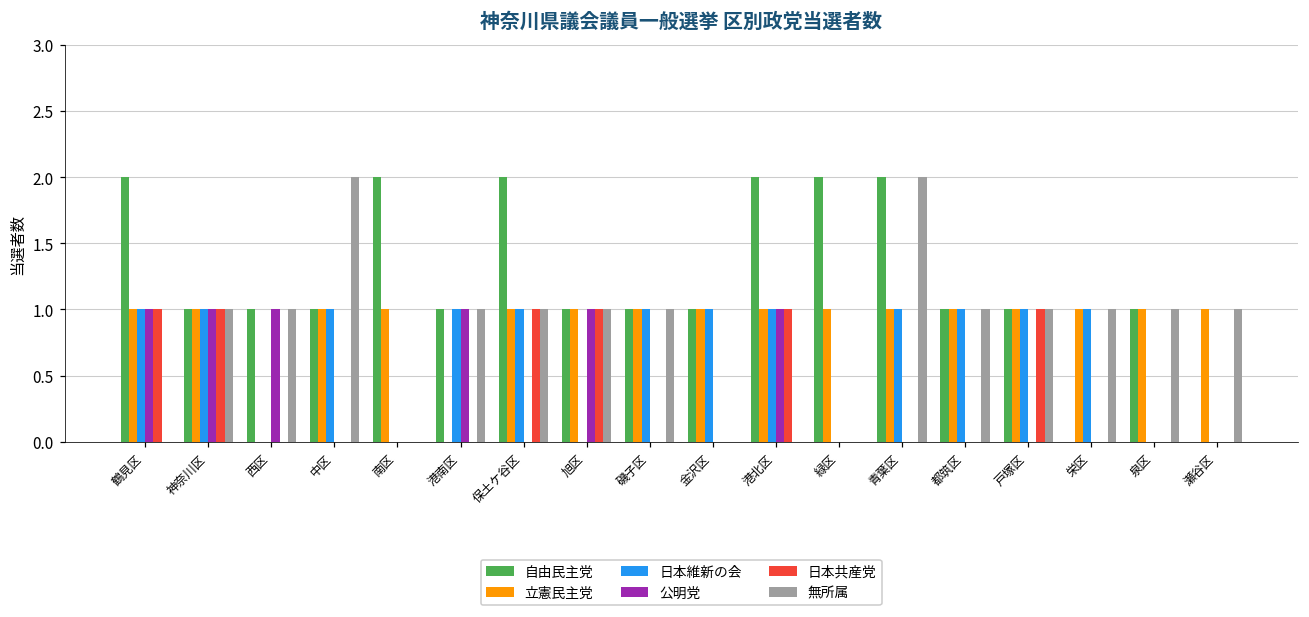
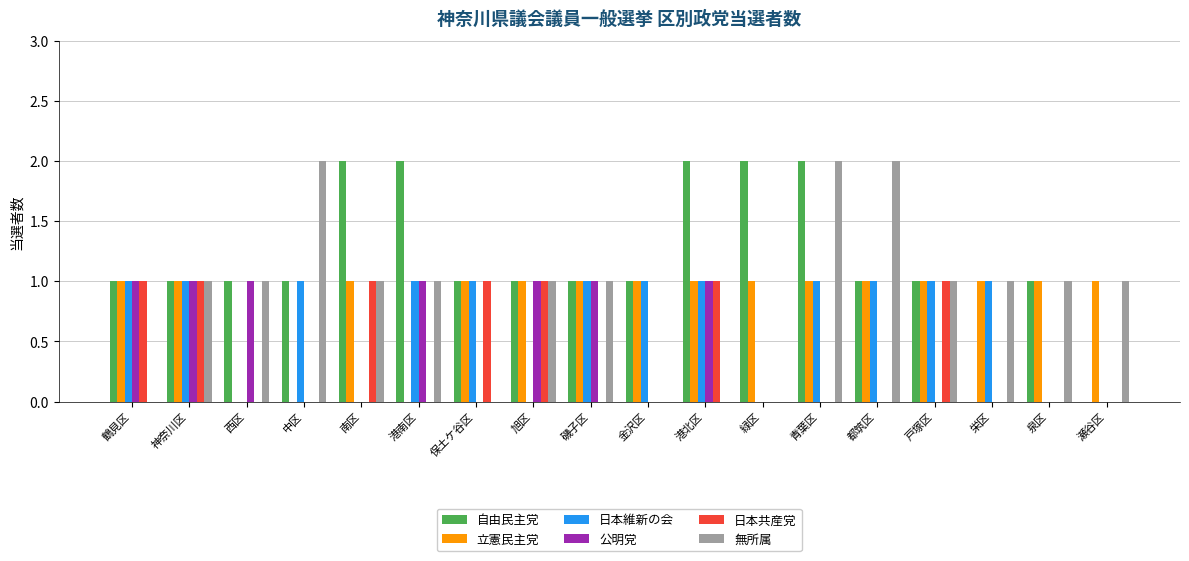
自由民主党, 鶴見区: 2 -> 1
立憲民主党, 中区: 1 -> 0
日本共産党, 南区: 0 -> 1
無所属, 南区: 0 -> 1
自由民主党, 港南区: 1 -> 2
自由民主党, 保土ケ谷区: 2 -> 1
無所属, 保土ケ谷区: 1 -> 0
公明党, 磯子区: 0 -> 1
無所属, 都筑区: 1 -> 2
